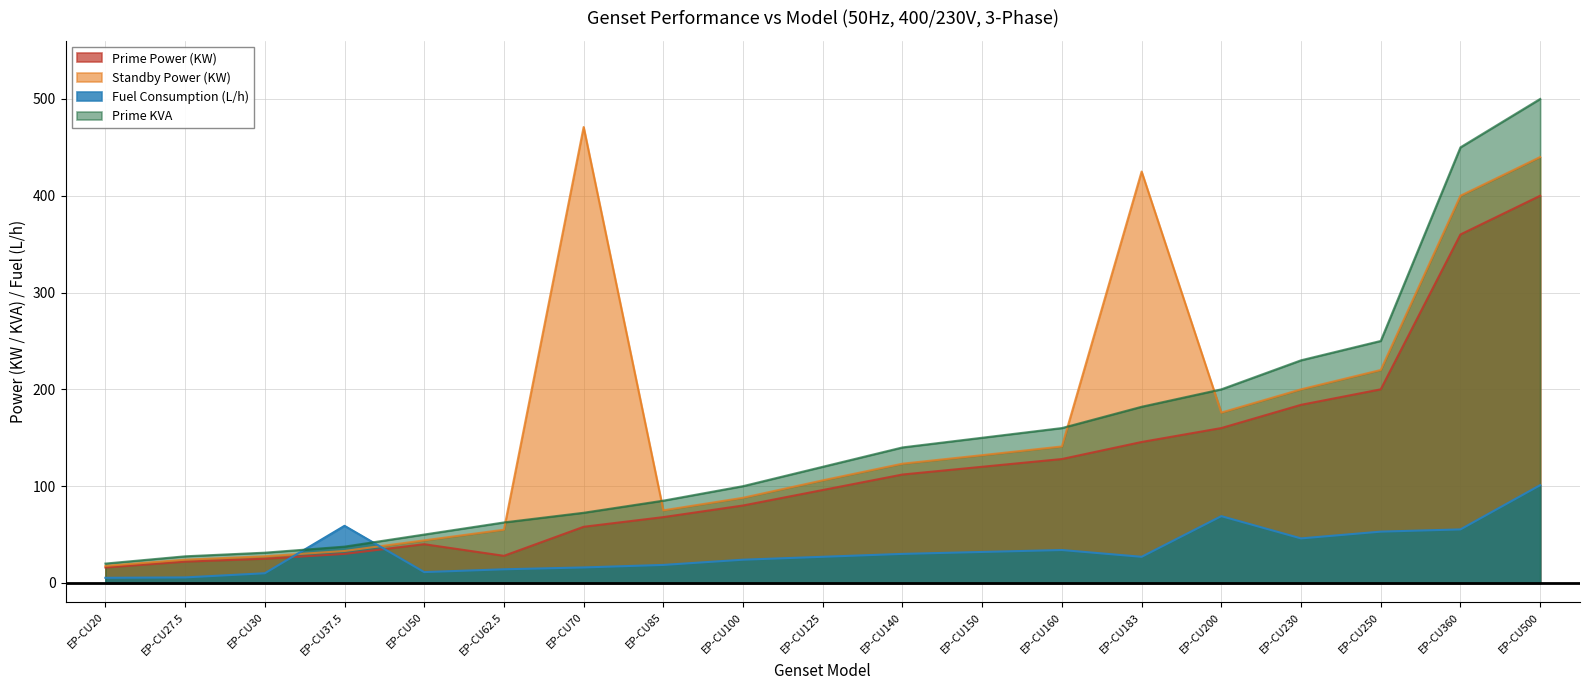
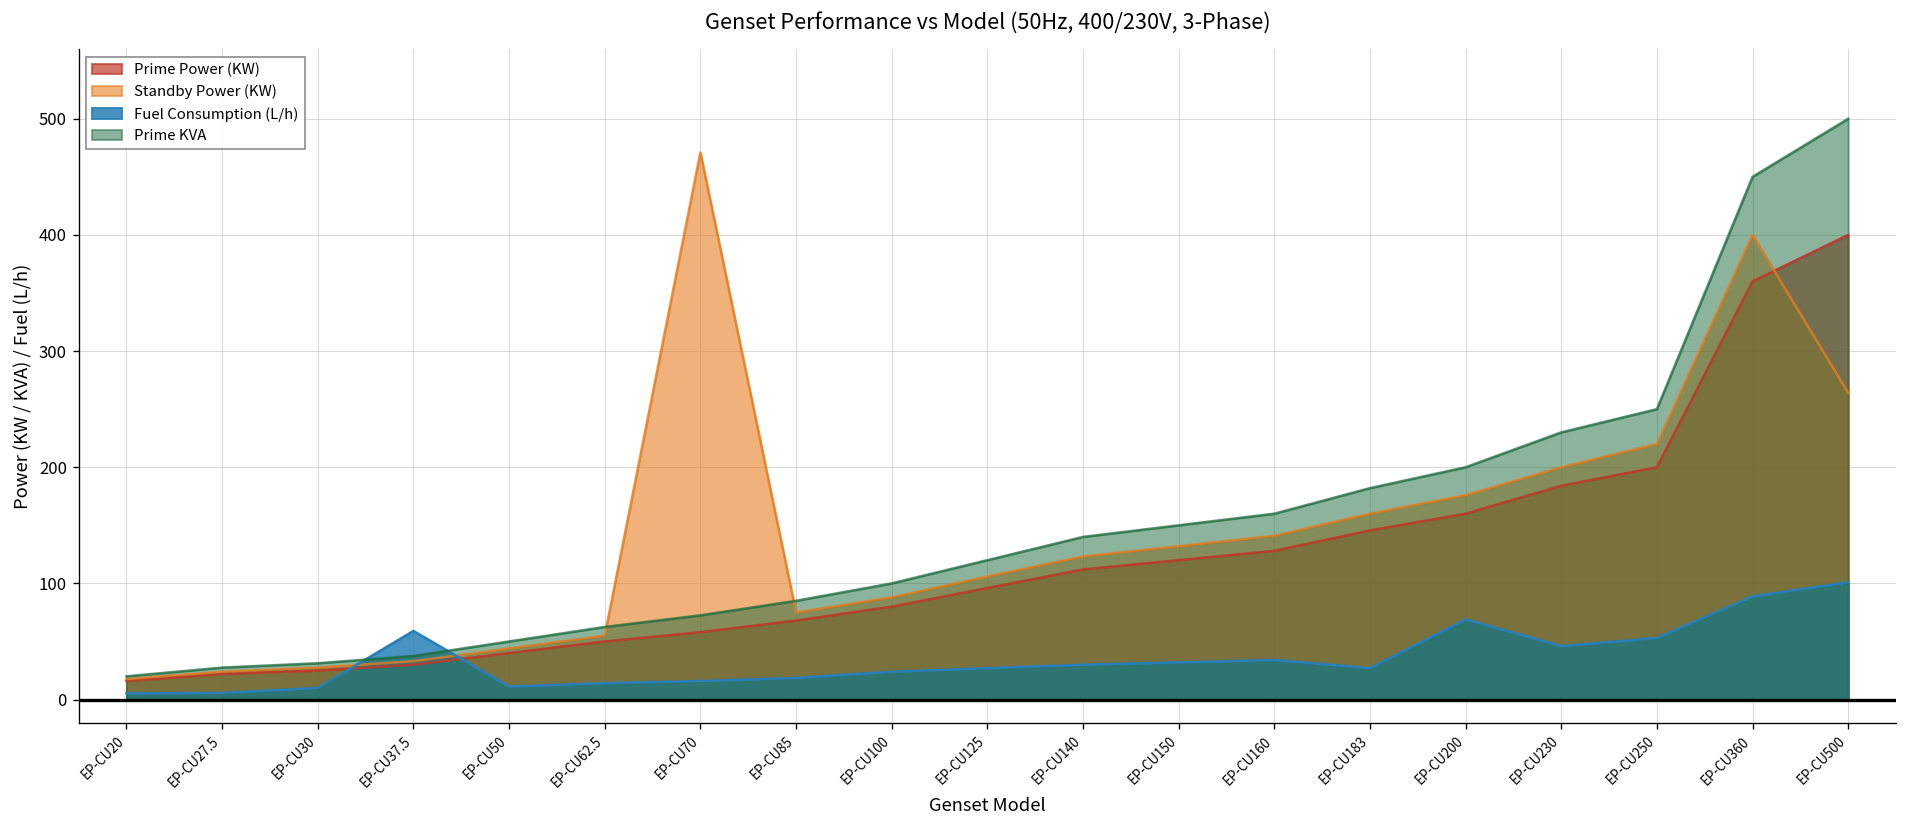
Prime Power (KW), EP-CU62.5: 30 -> 50
Standby Power (KW), EP-CU183: 430 -> 160
Fuel Consumption (L/h), EP-CU360: 60 -> 90
Standby Power (KW), EP-CU500: 440 -> 260
